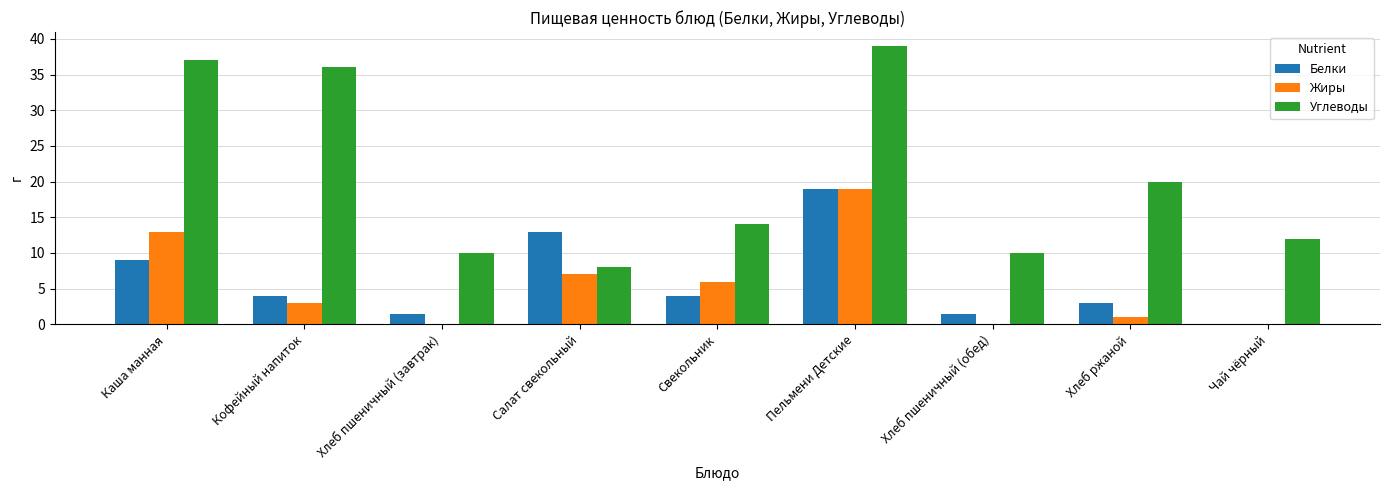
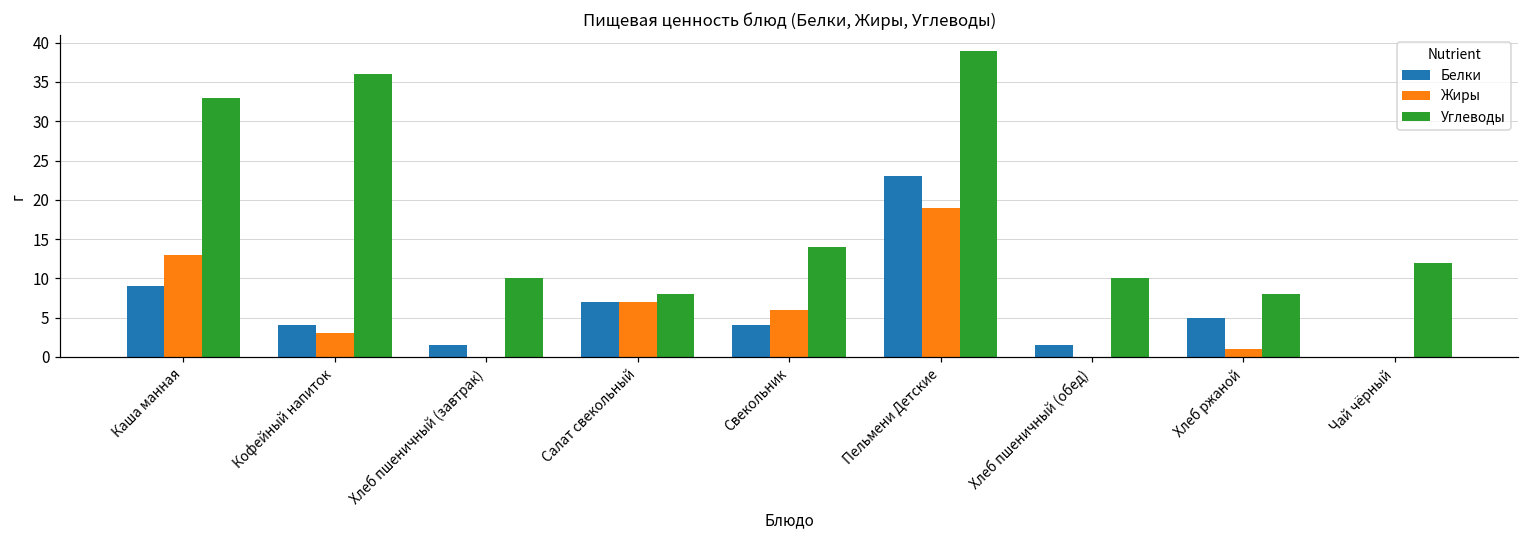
Углеводы, Каша манная: 37 -> 33
Белки, Салат свекольный: 13 -> 7
Белки, Пельмени Детские: 19 -> 23
Белки, Хлеб ржаной: 3 -> 5
Углеводы, Хлеб ржаной: 20 -> 8
